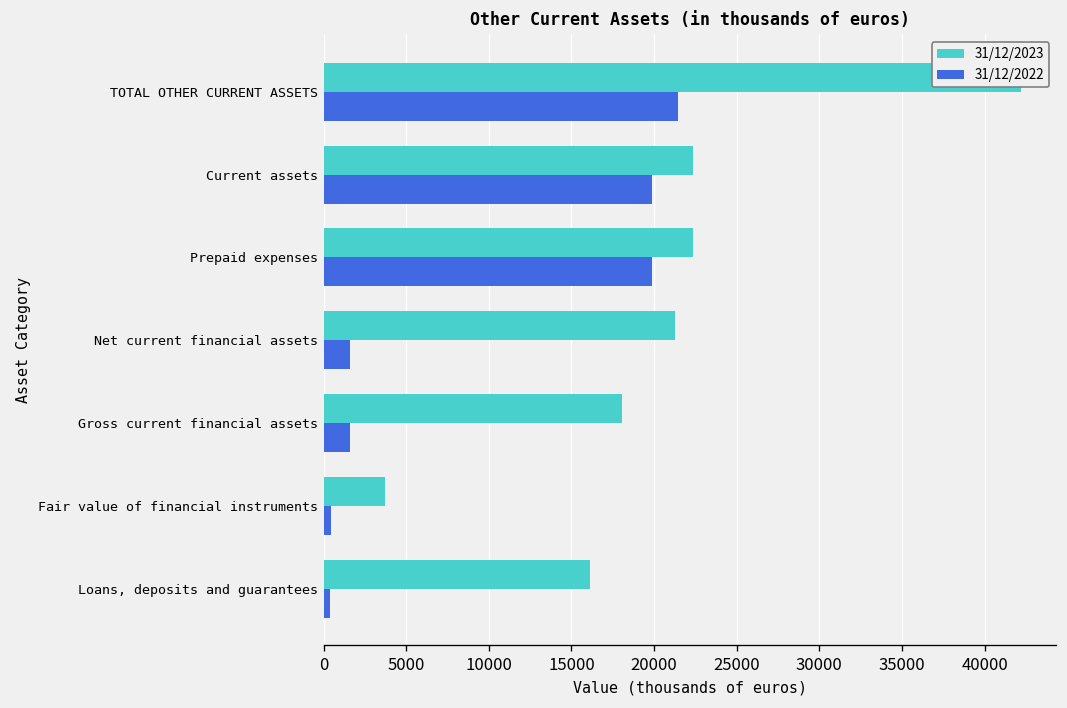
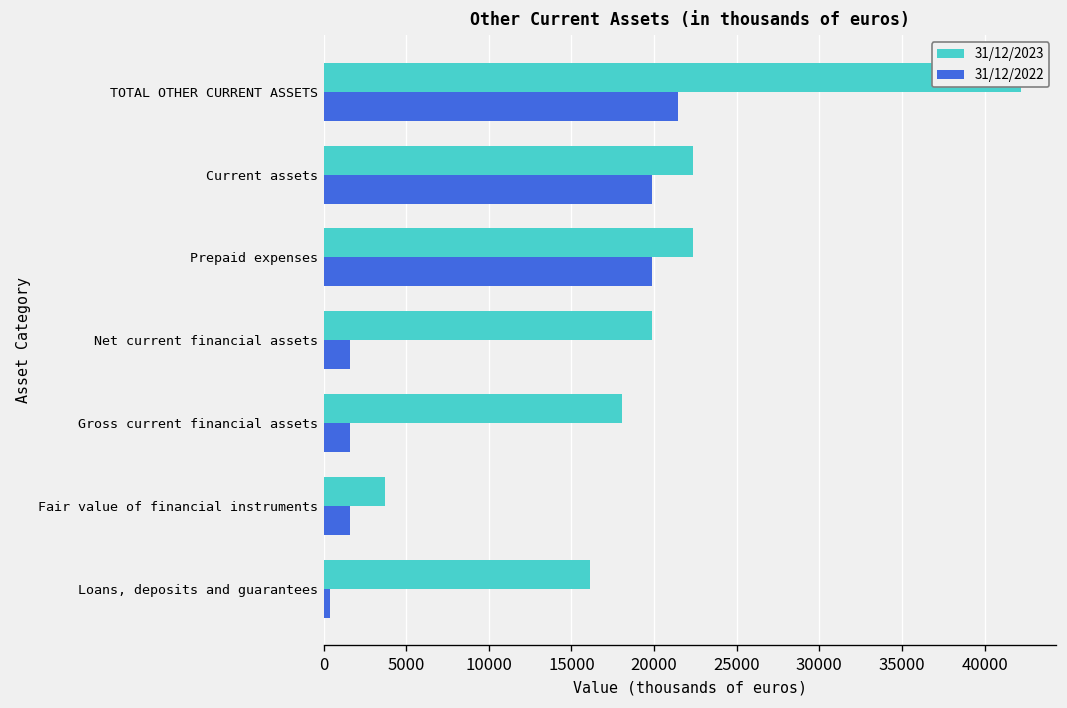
31/12/2023, Net current financial assets: 21300 -> 19900
31/12/2022, Fair value of financial instruments: 400 -> 1600
